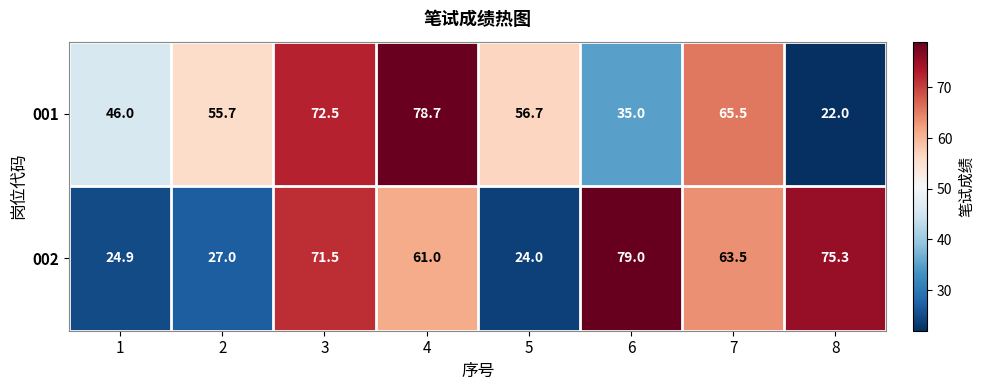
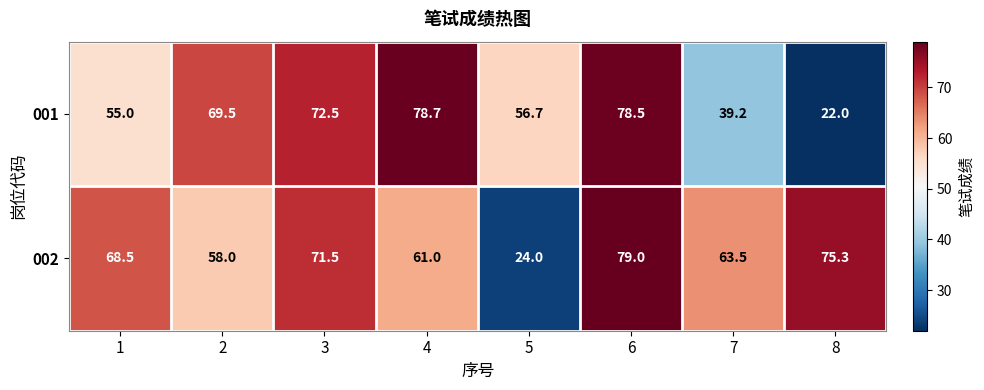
001, 1: 46.0 -> 55.0
001, 2: 55.7 -> 69.5
001, 6: 35.0 -> 78.5
001, 7: 65.5 -> 39.2
002, 1: 24.9 -> 68.5
002, 2: 27.0 -> 58.0
